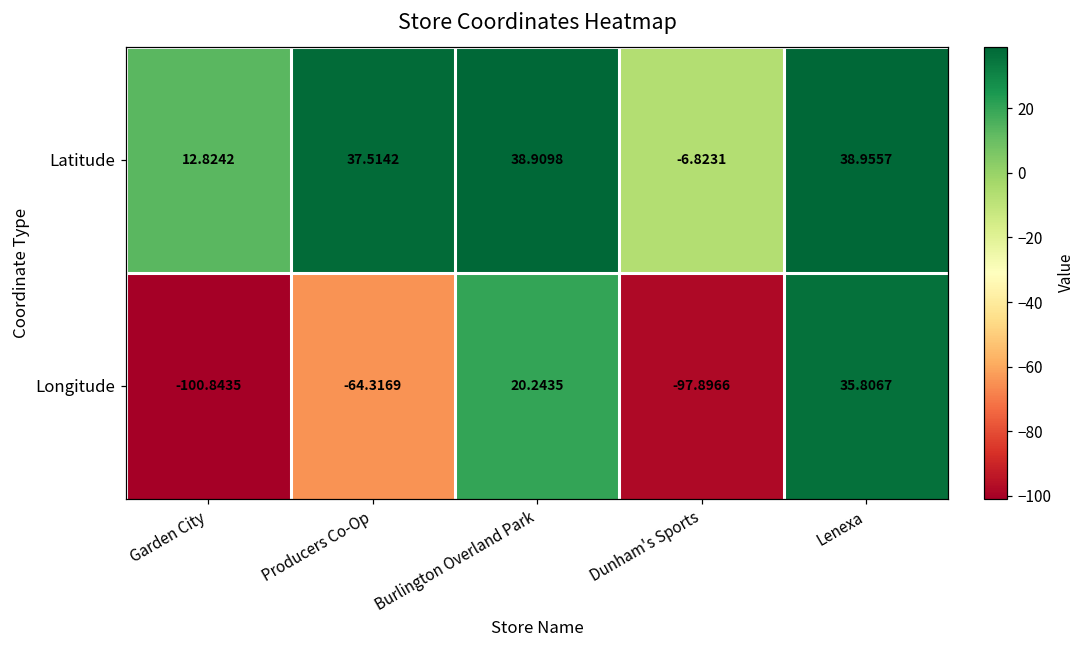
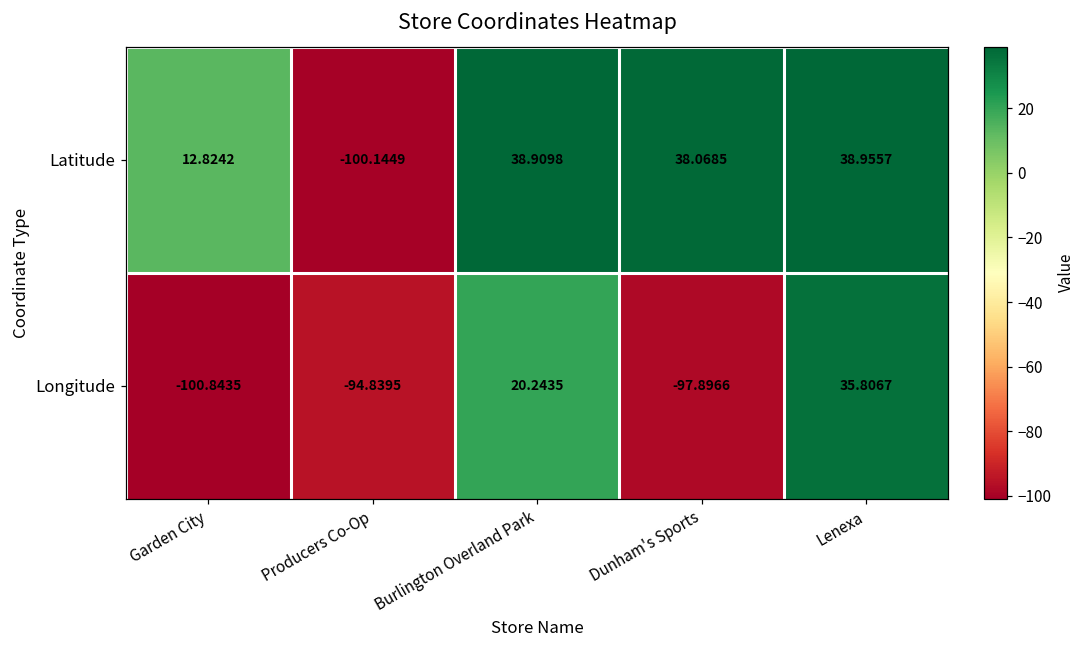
Latitude, Producers Co-Op: 37.5142 -> -100.1449
Latitude, Dunham's Sports: -6.8231 -> 38.0685
Longitude, Producers Co-Op: -64.3169 -> -94.8395
